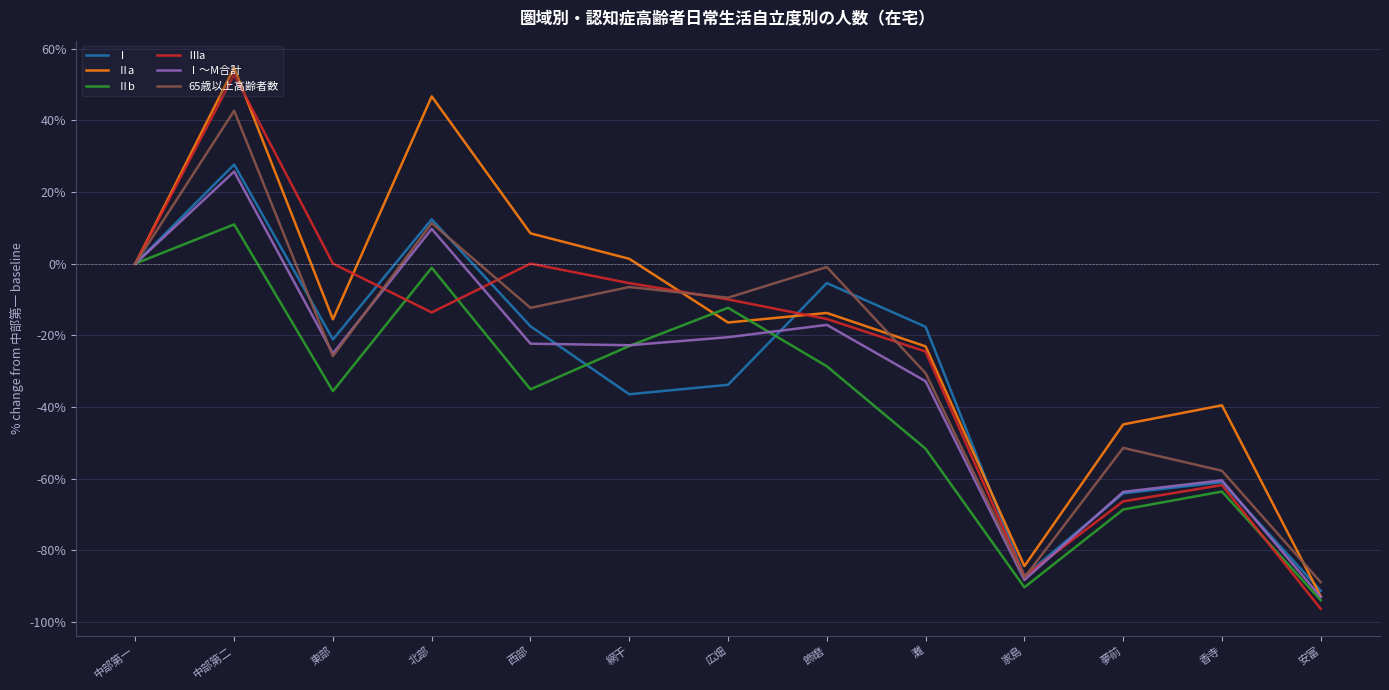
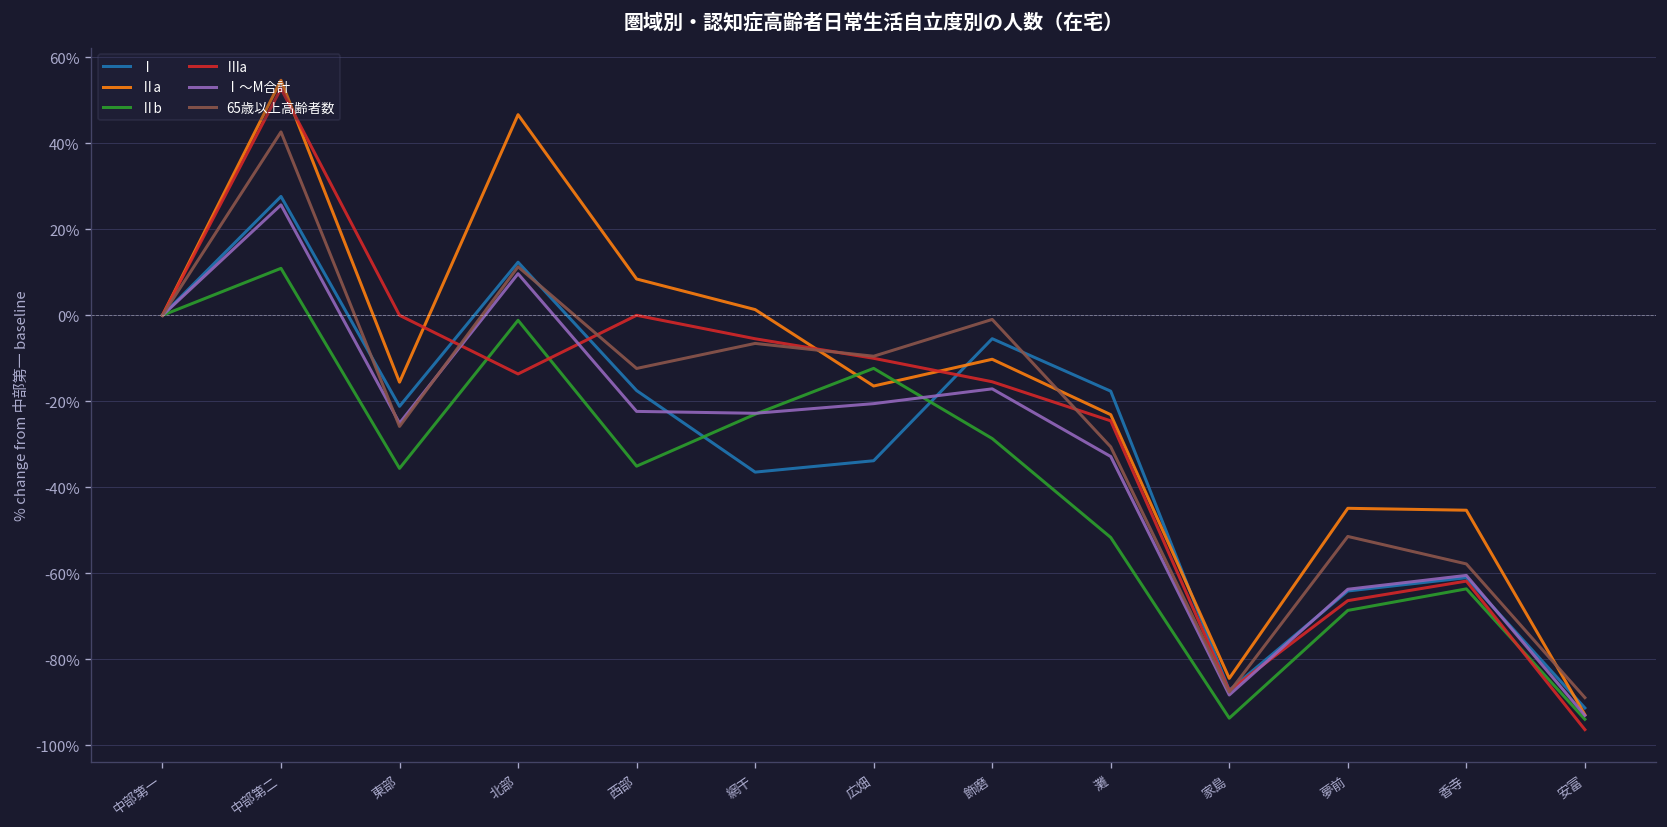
Ⅱa, 飾磨: -14% -> -10%
Ⅱb, 家島: -90% -> -94%
Ⅱa, 香寺: -40% -> -45%
